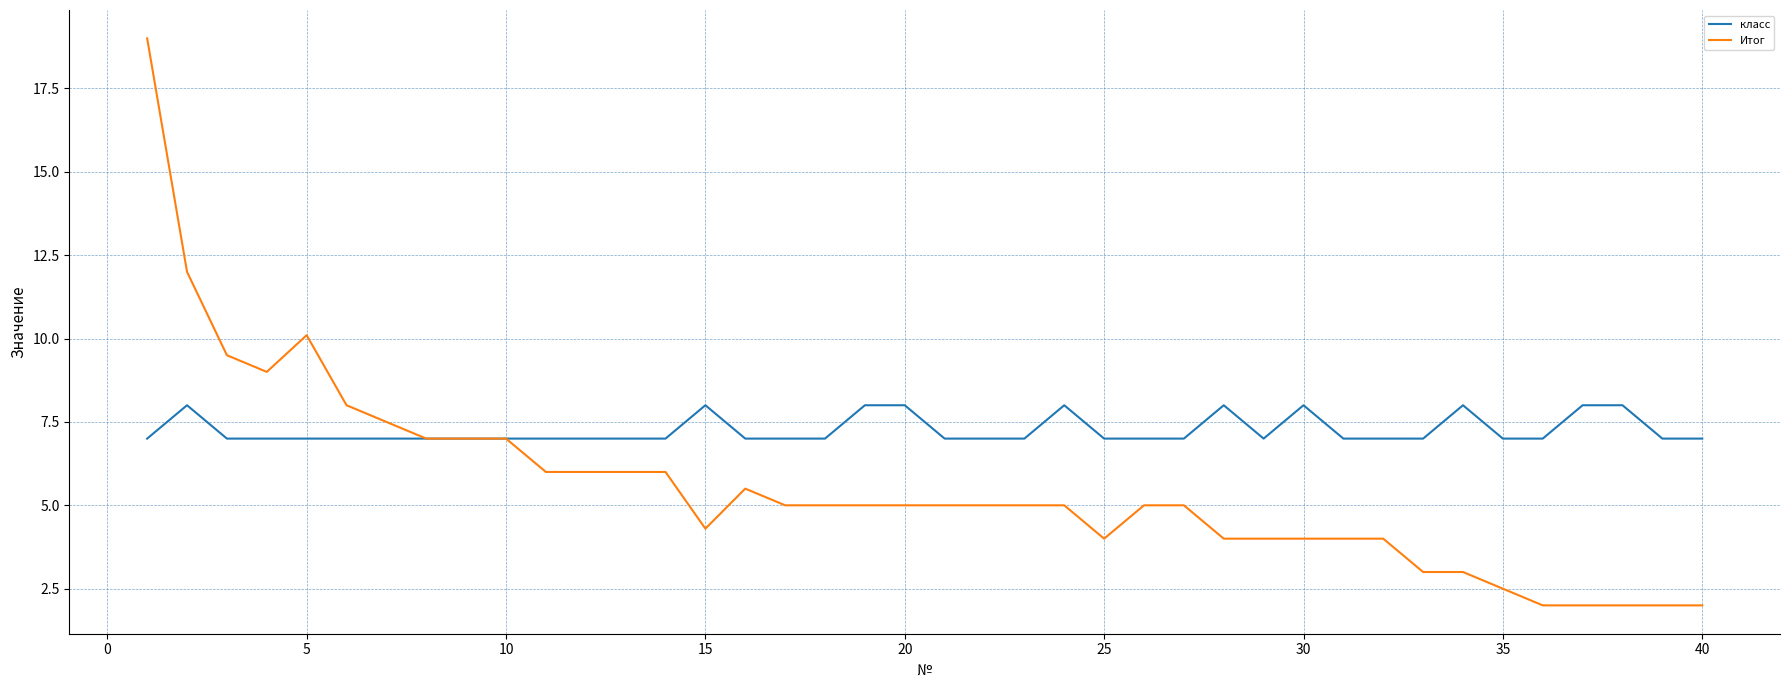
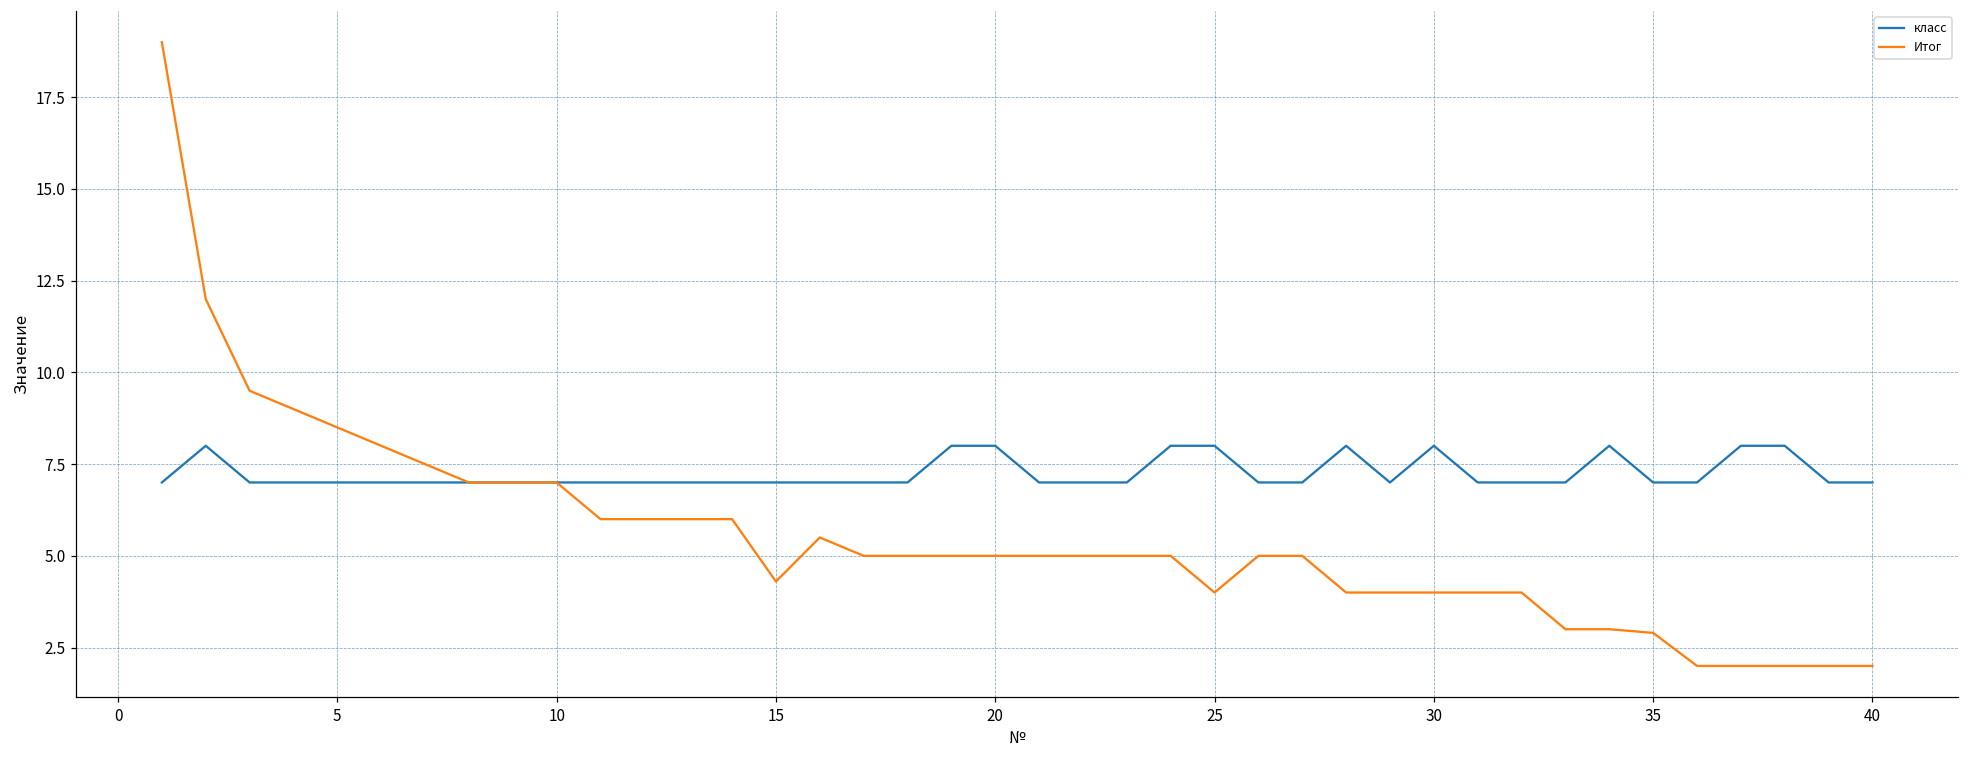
Итог, 5: 10.1 -> 8.5
класс, 15: 8 -> 7
класс, 25: 7 -> 8
Итог, 35: 2.5 -> 2.9
